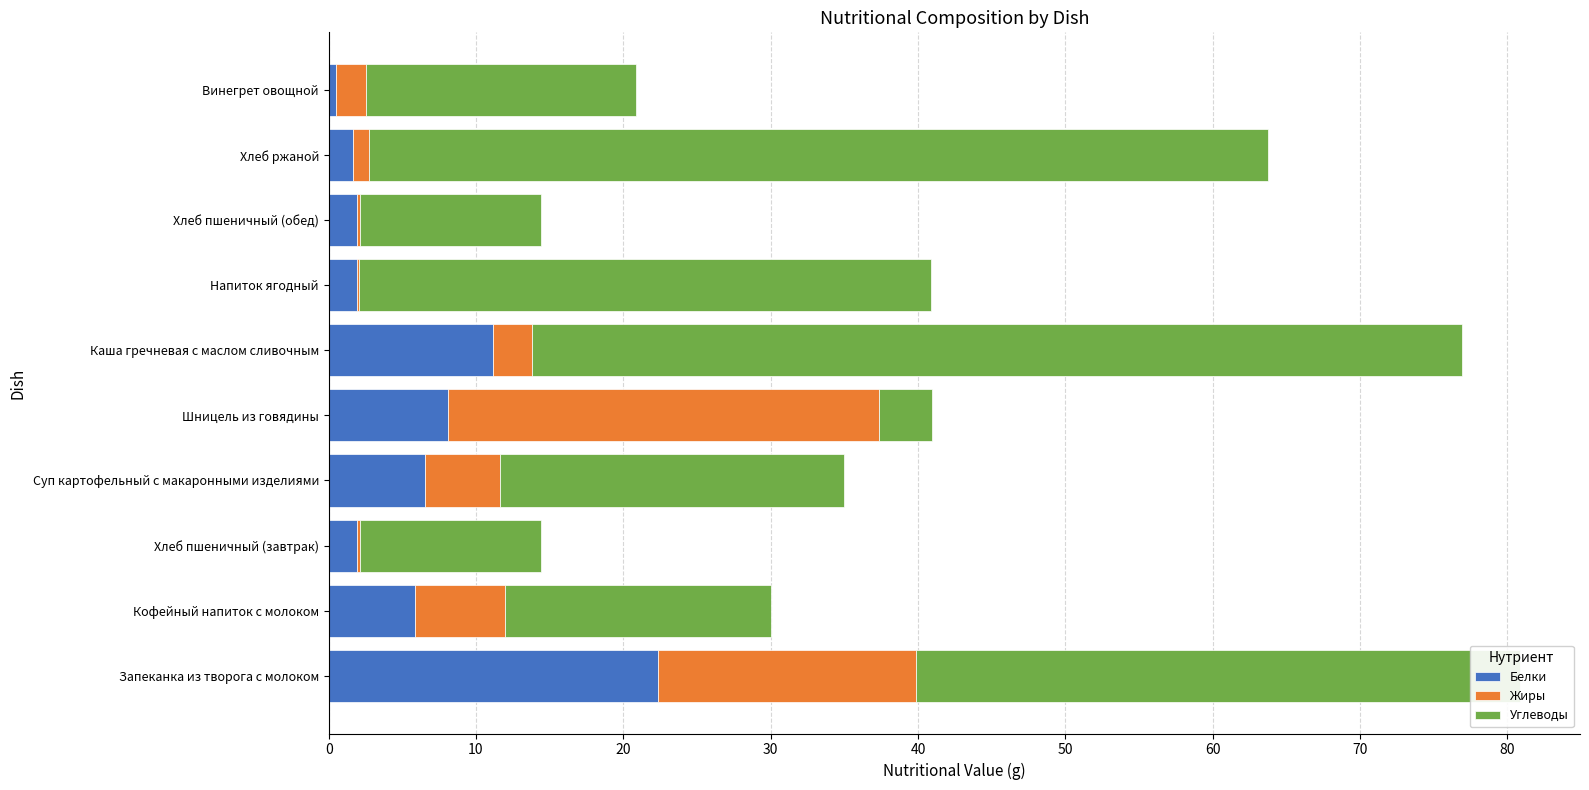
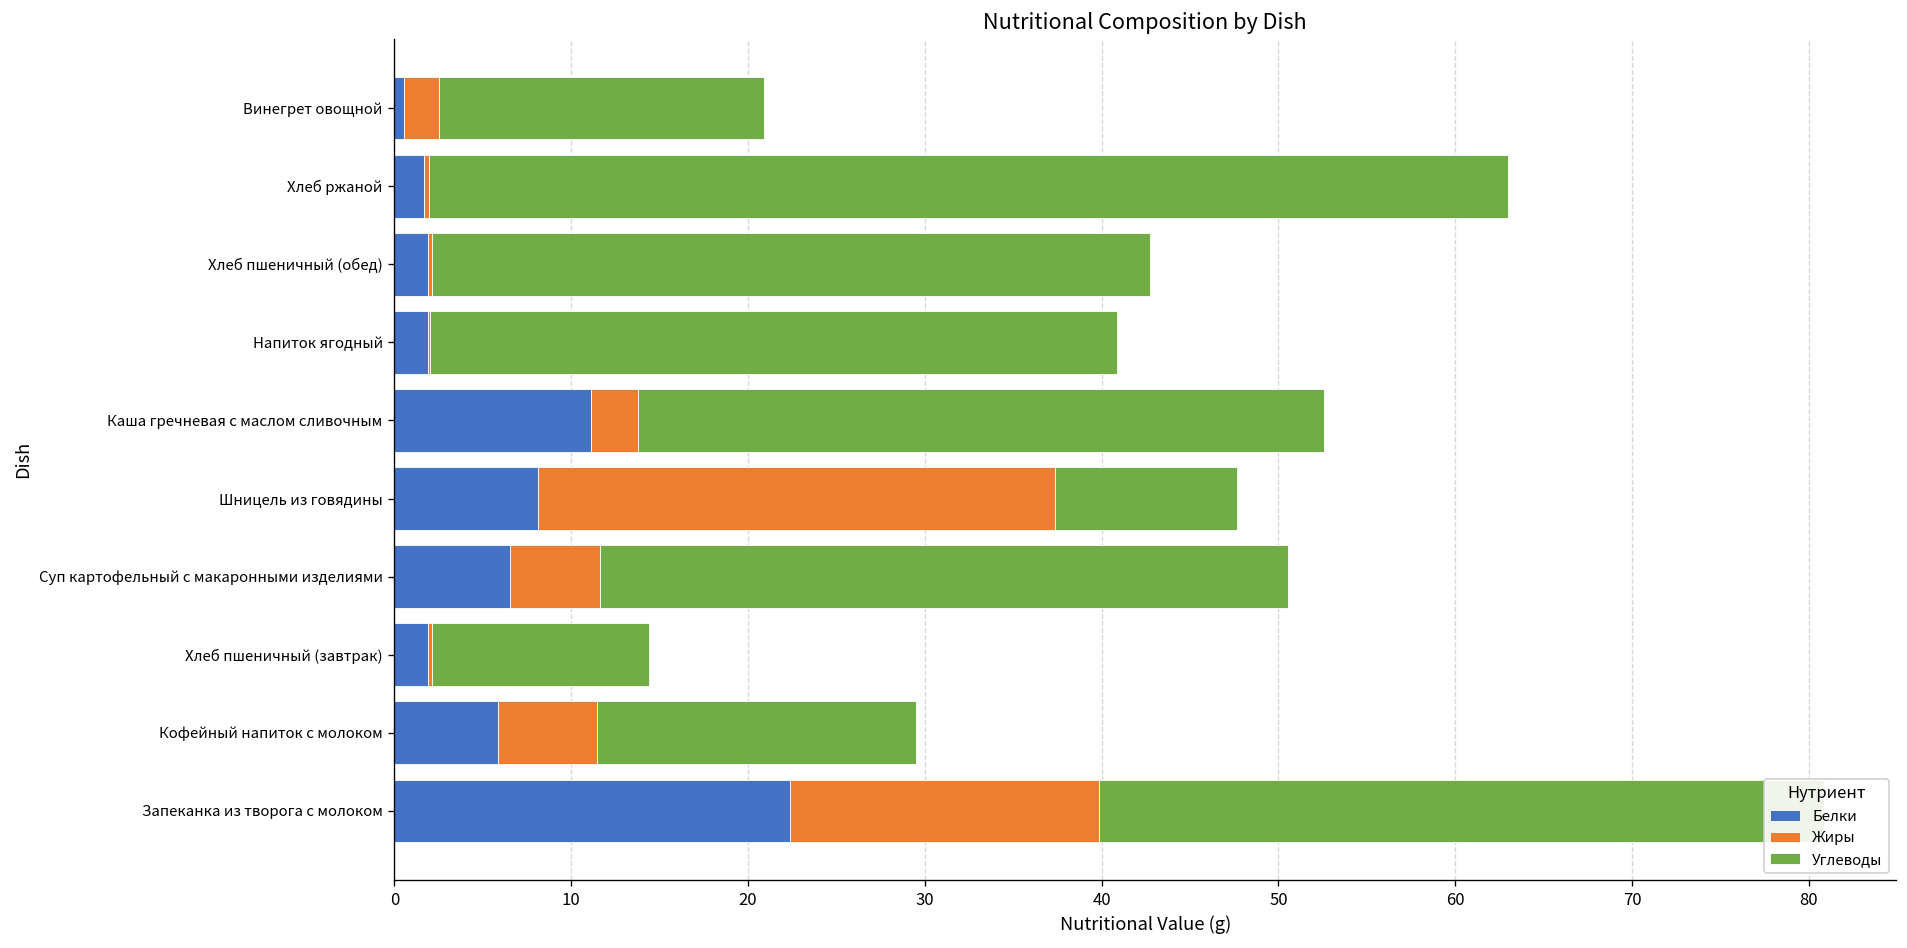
Жиры, Хлеб ржаной: 1.1 -> 0.3
Углеводы, Хлеб пшеничный (обед): 12.3 -> 40.6
Углеводы, Каша гречневая с маслом сливочным: 63.2 -> 38.8
Углеводы, Шницель из говядины: 3.6 -> 10.3
Углеводы, Суп картофельный с макаронными изделиями: 23.3 -> 38.9
Жиры, Кофейный напиток с молоком: 6.2 -> 5.6
